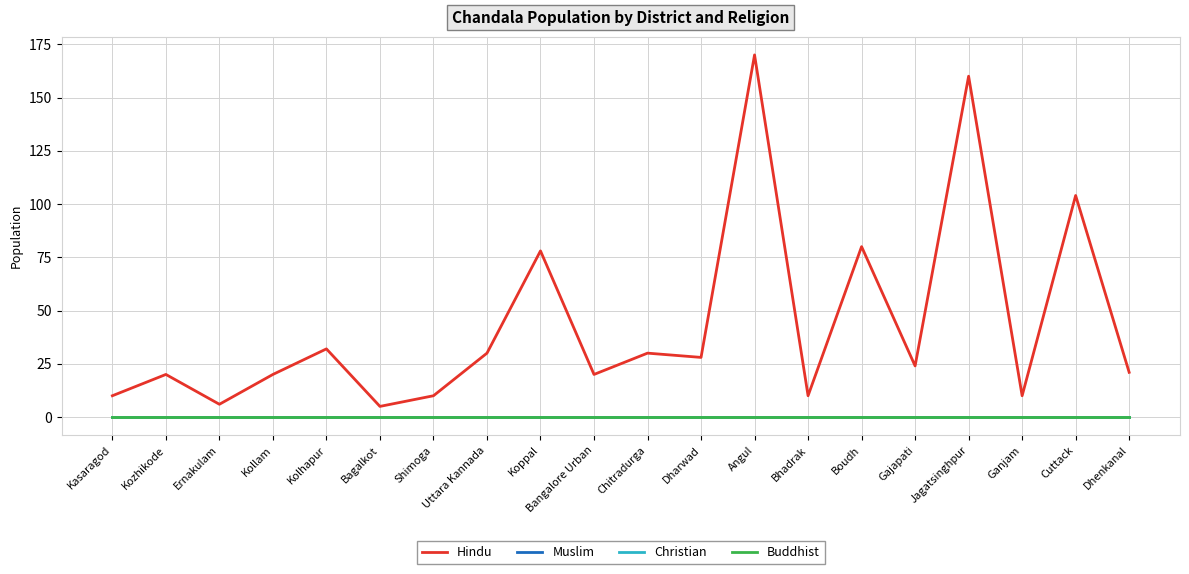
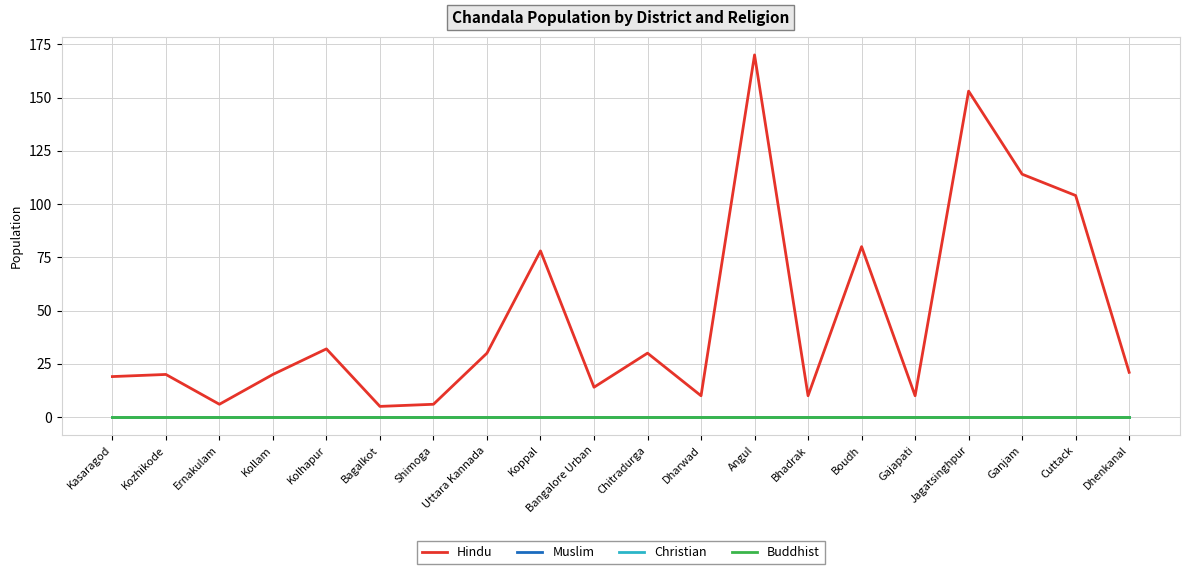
Hindu, Kasaragod: 10 -> 19
Hindu, Shimoga: 10 -> 6
Hindu, Bangalore Urban: 20 -> 14
Hindu, Dharwad: 28 -> 10
Hindu, Gajapati: 24 -> 10
Hindu, Jagatsinghpur: 160 -> 153
Hindu, Ganjam: 10 -> 114
